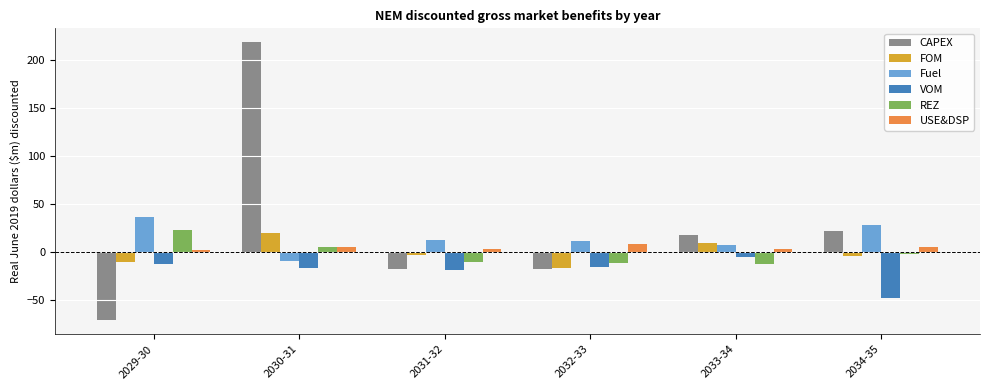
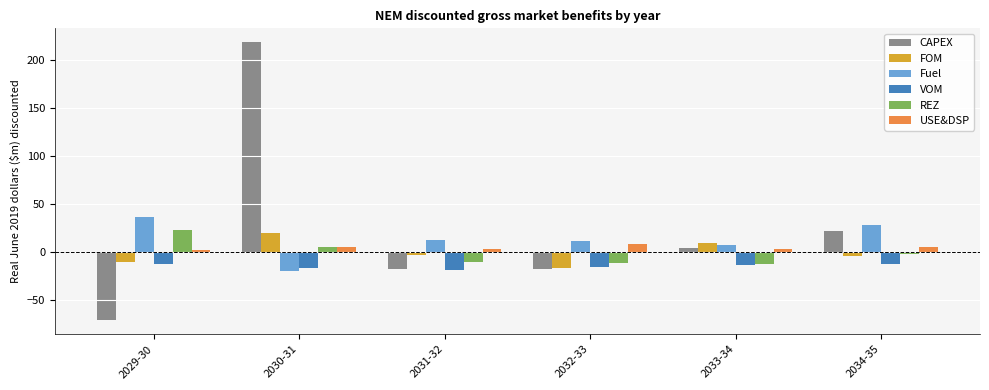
Fuel, 2030-31: -10 -> -20
CAPEX, 2033-34: 20 -> 0
VOM, 2033-34: 0 -> -10
VOM, 2034-35: -50 -> -10
